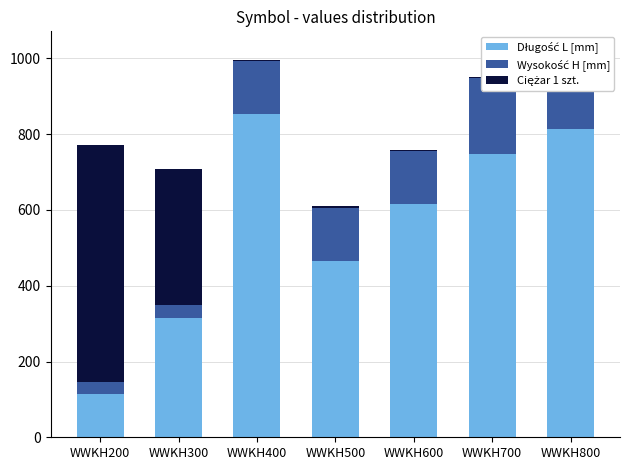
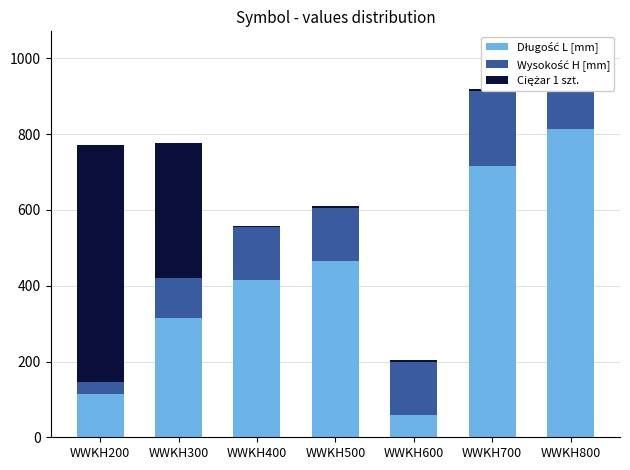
Wysokość H [mm], WWKH300: 30 -> 110
Długość L [mm], WWKH400: 850 -> 420
Długość L [mm], WWKH600: 620 -> 60
Długość L [mm], WWKH700: 750 -> 720
